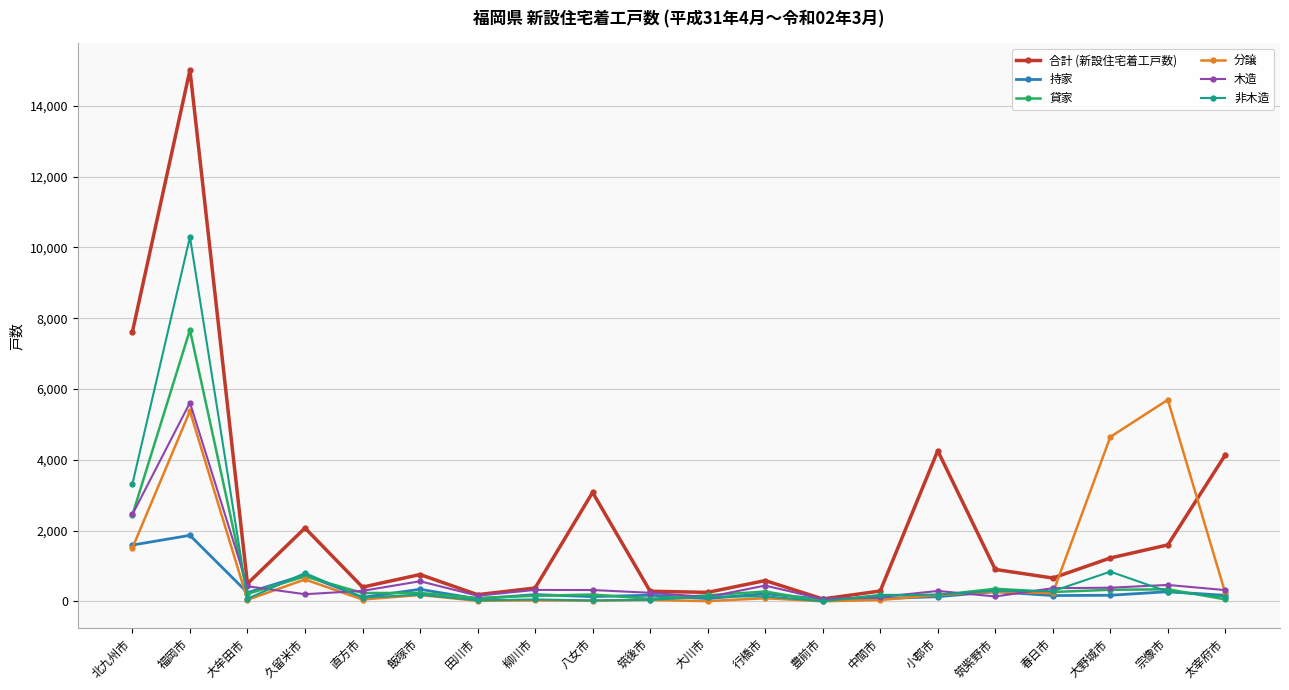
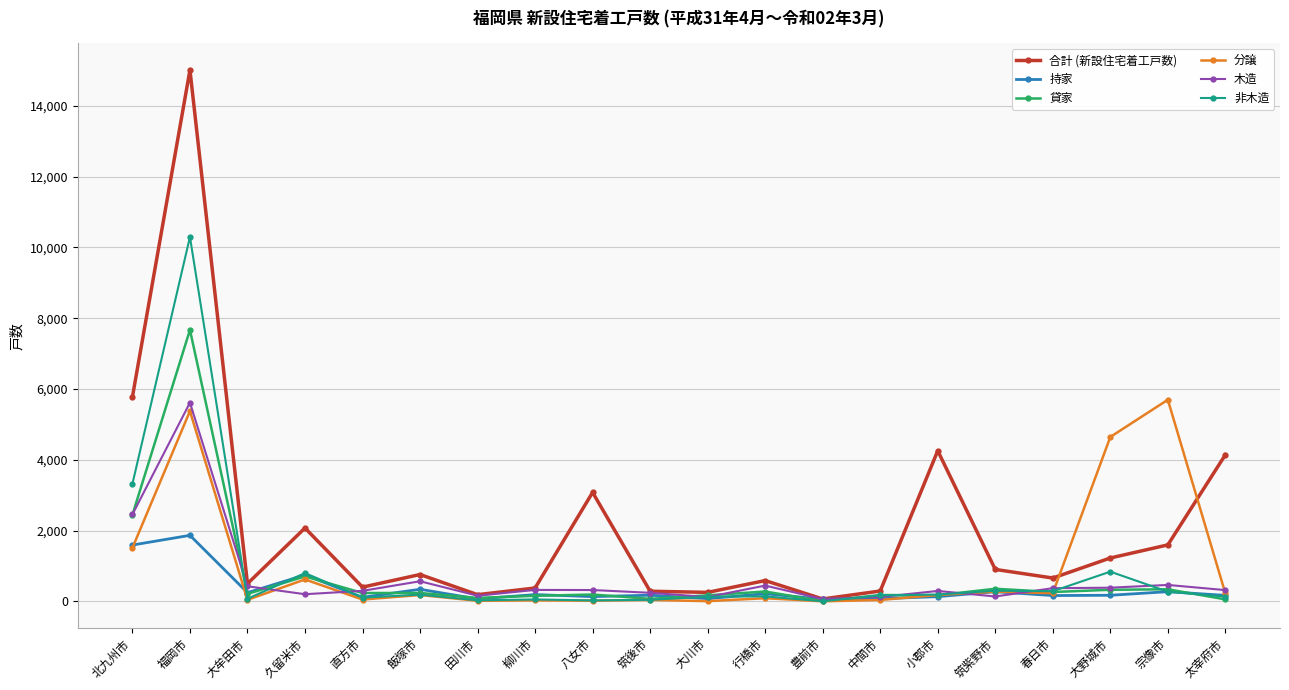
合計 (新設住宅着工戸数), 北九州市: 7,600 -> 5,800
